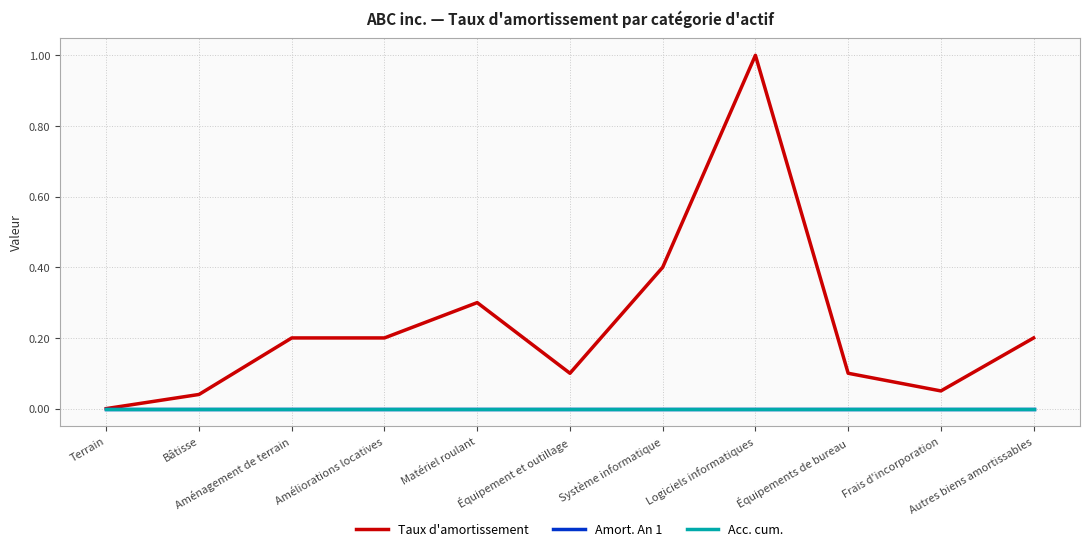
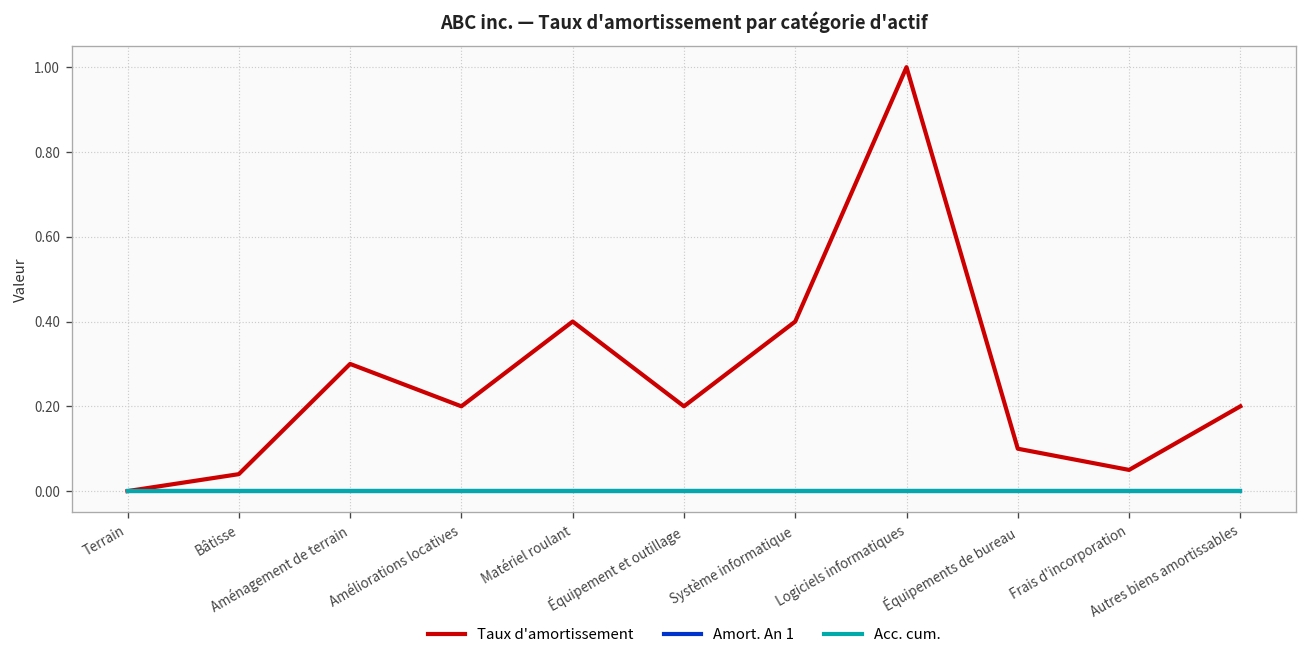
Taux d'amortissement, Aménagement de terrain: 0.2 -> 0.3
Taux d'amortissement, Matériel roulant: 0.3 -> 0.4
Taux d'amortissement, Équipement et outillage: 0.1 -> 0.2
